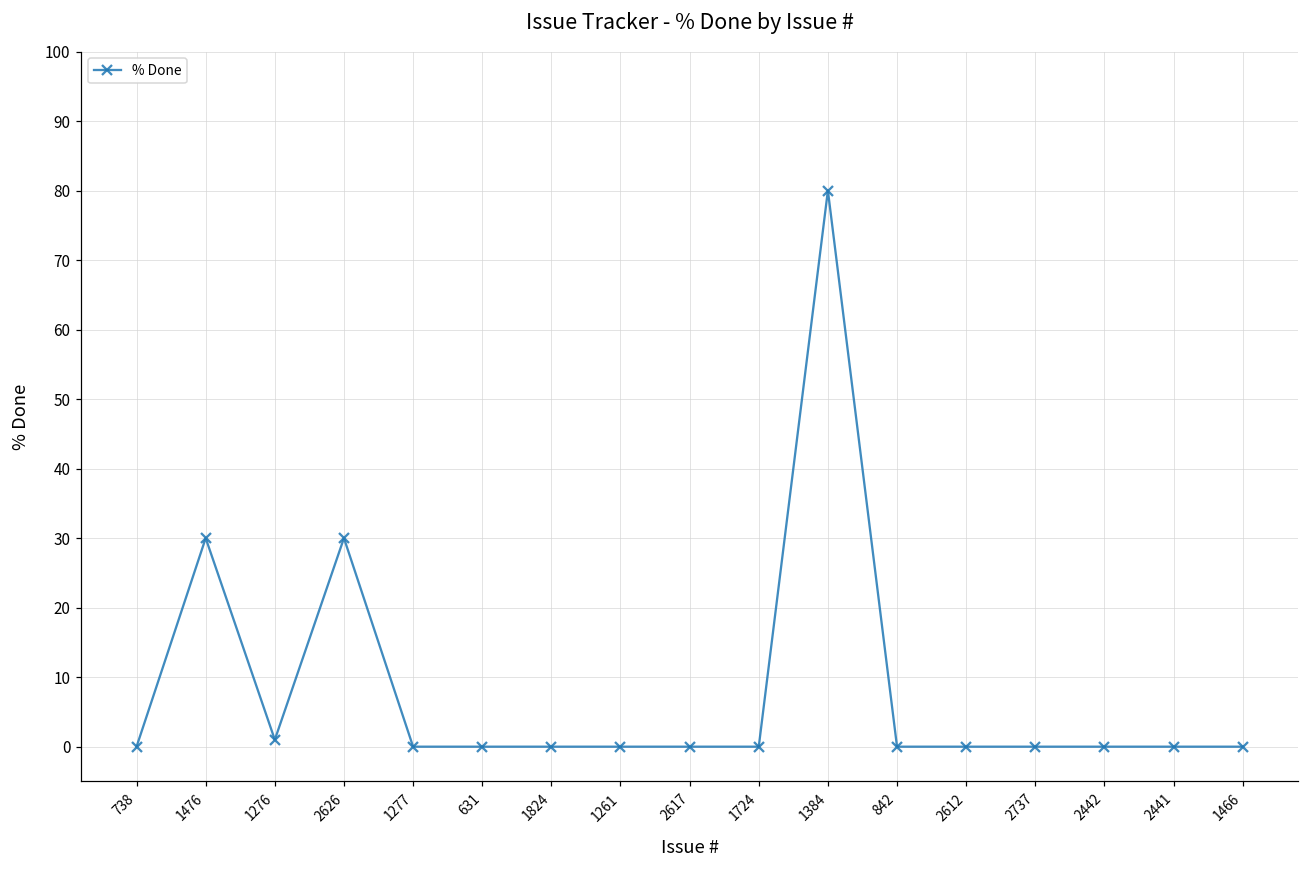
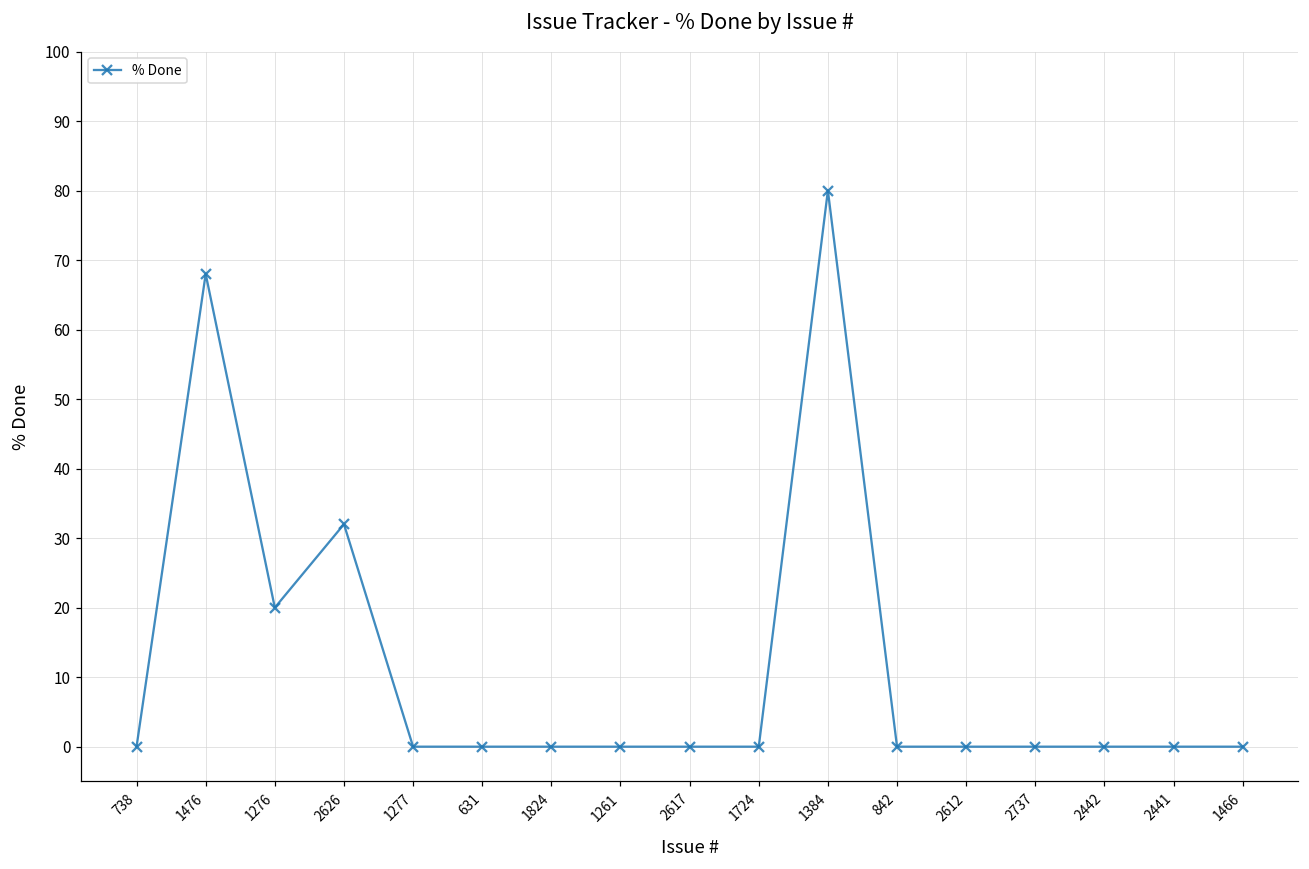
1476: 30 -> 68
1276: 1 -> 20
2626: 30 -> 32
